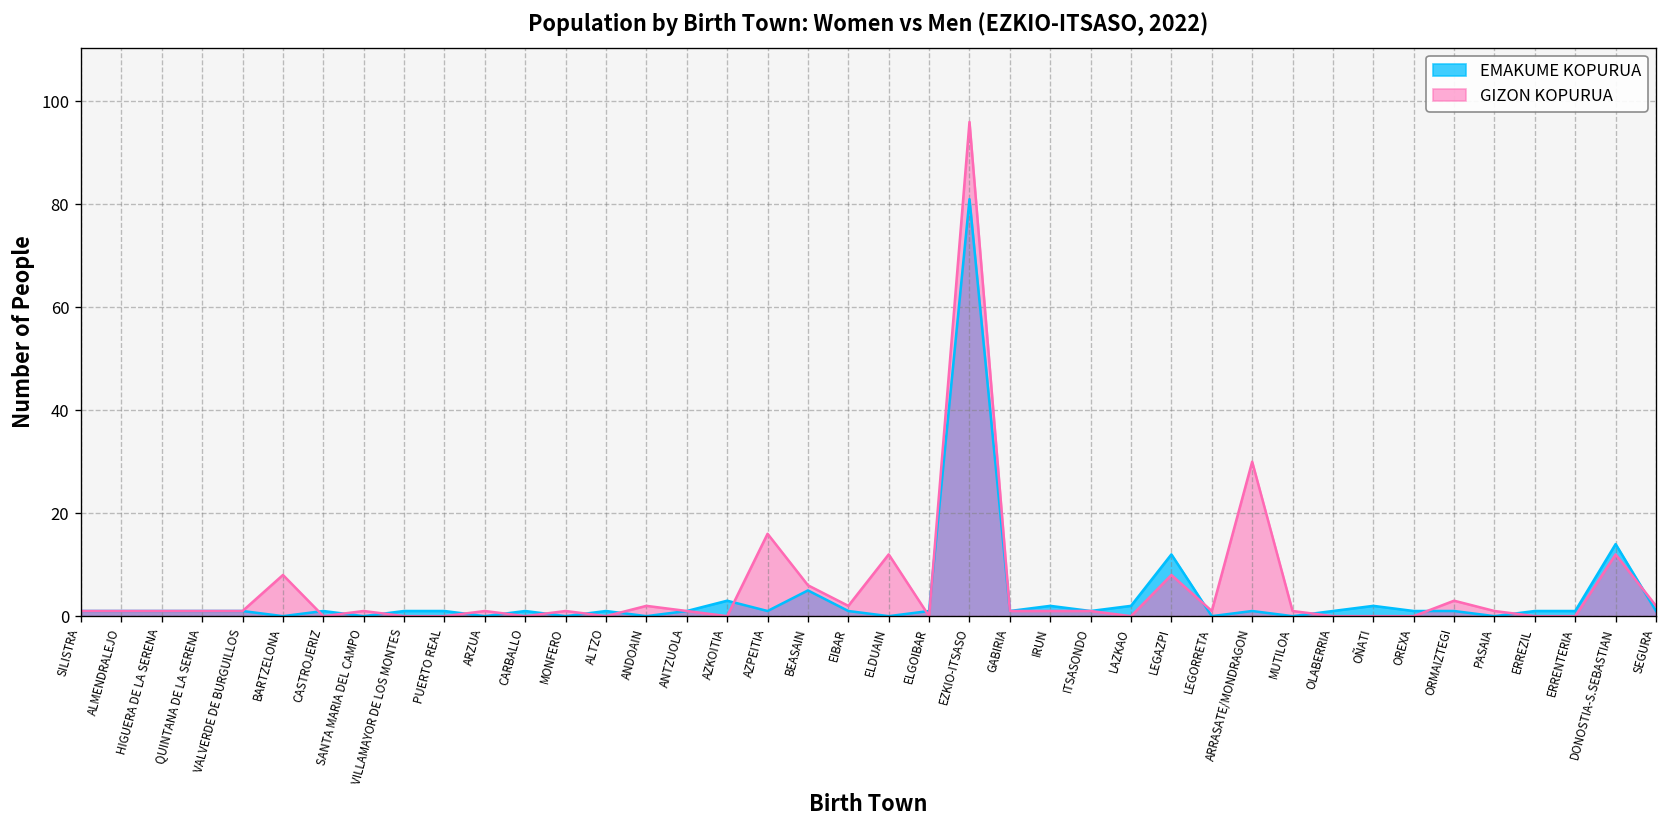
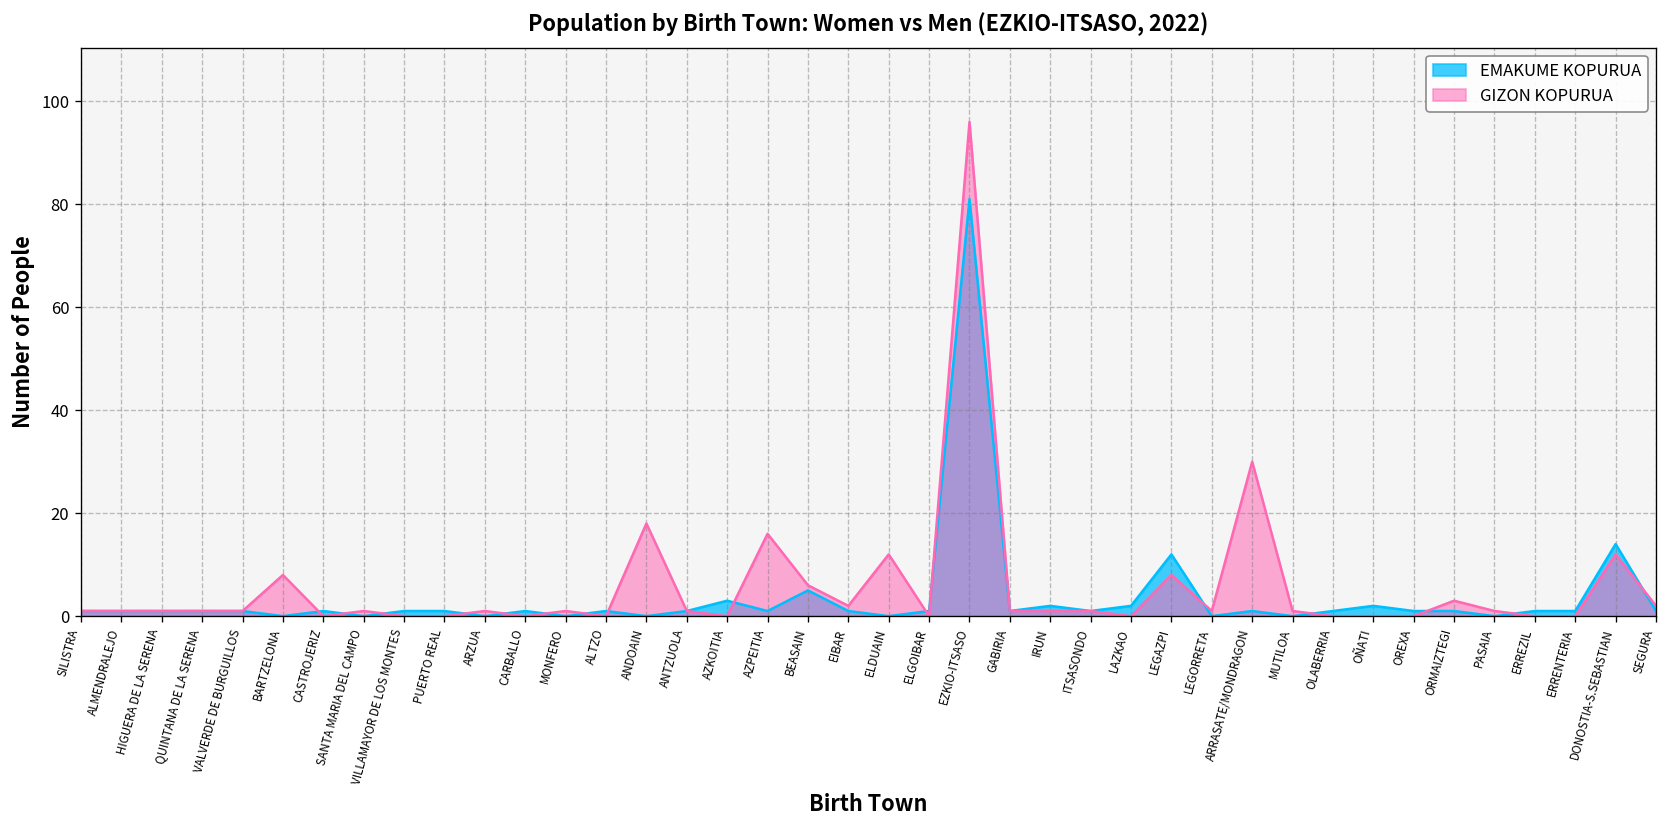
GIZON KOPURUA, ANDOAIN: 2 -> 18
